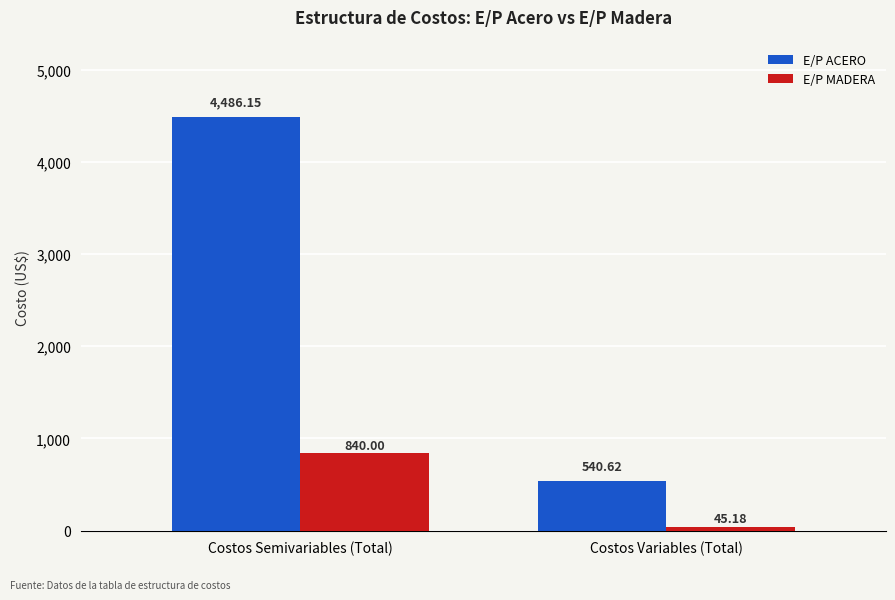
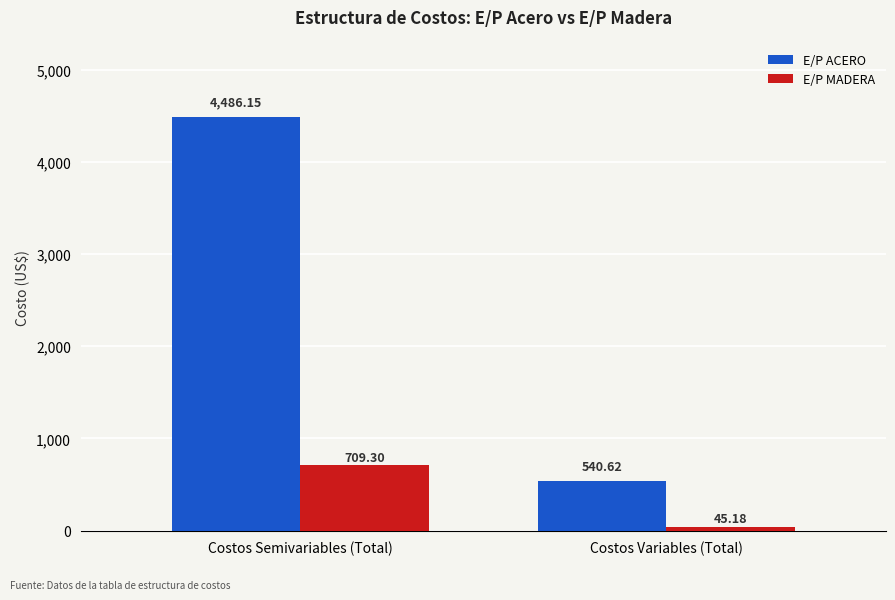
E/P MADERA, Costos Semivariables (Total): 840.00 -> 709.30
